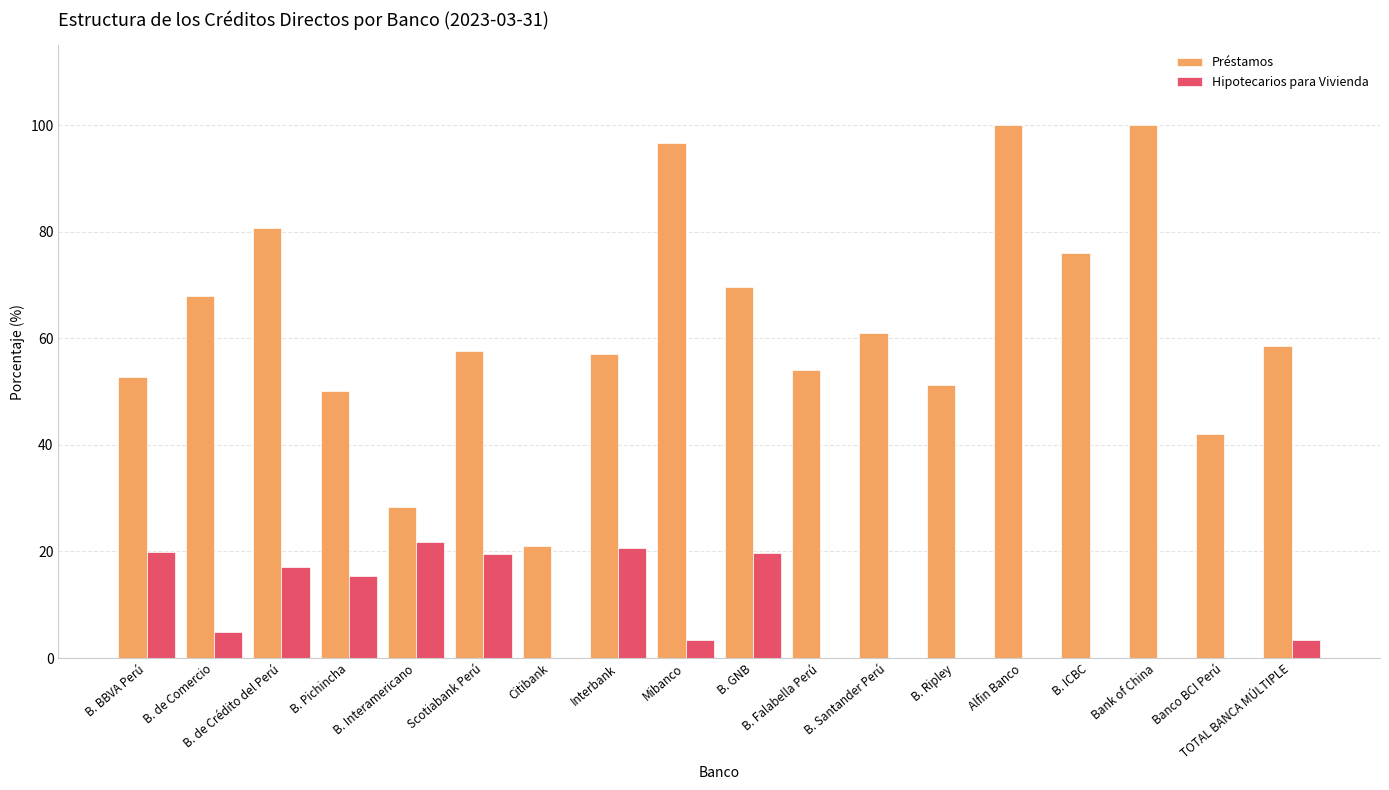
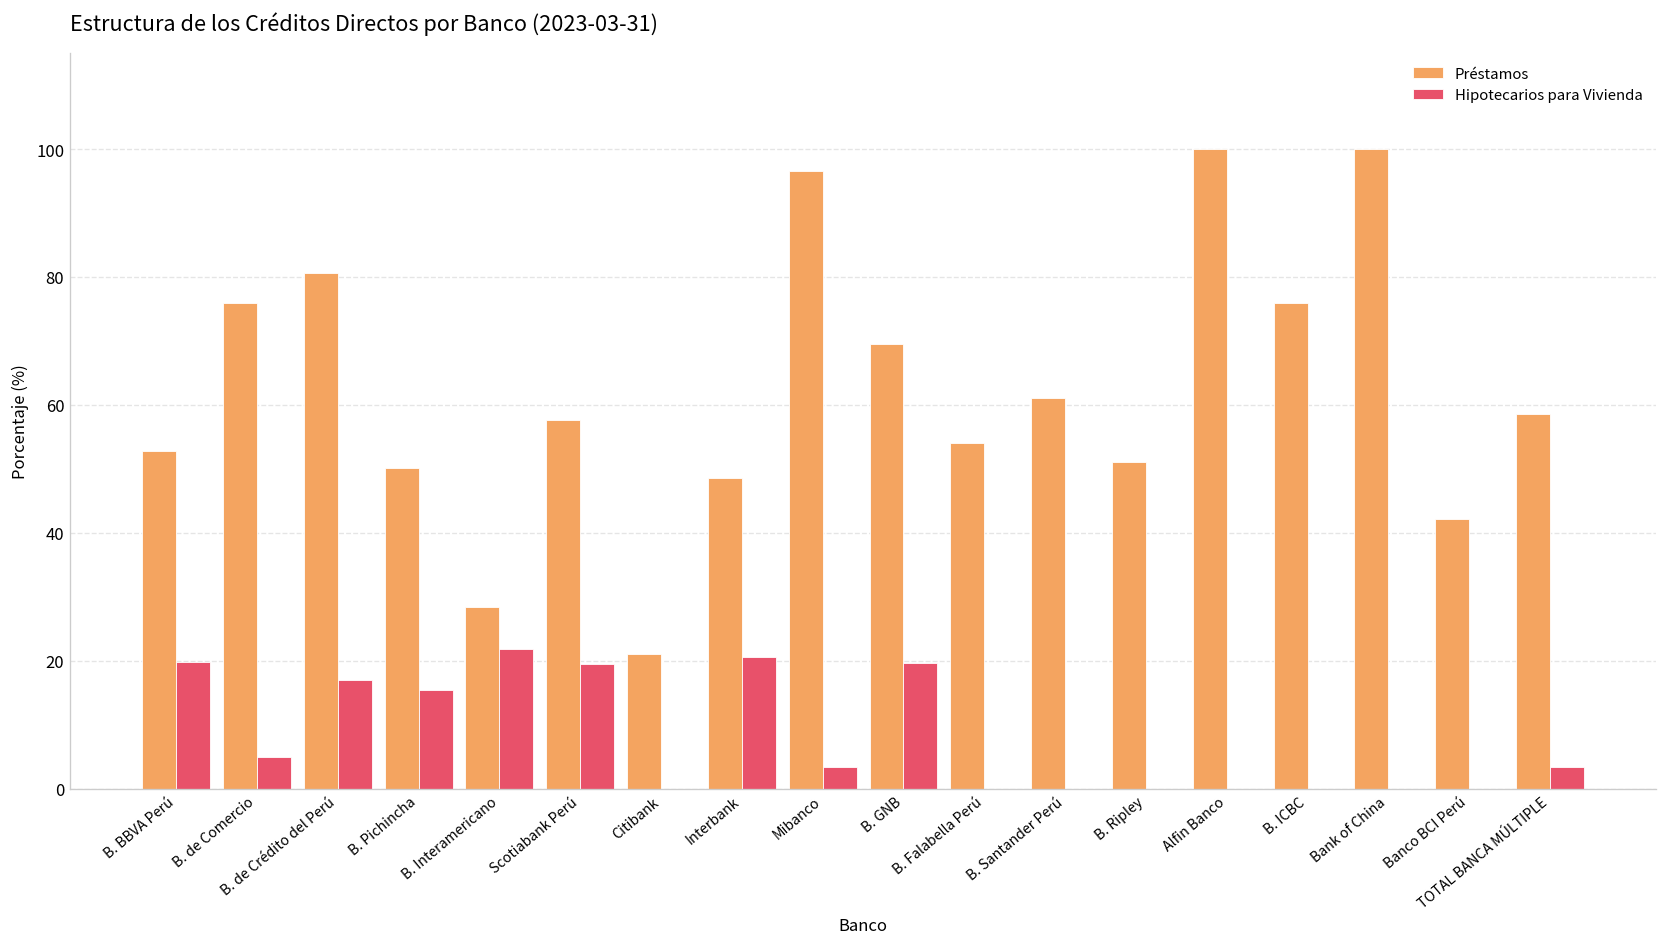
Préstamos, B. de Comercio: 68 -> 76
Préstamos, Interbank: 57 -> 49
